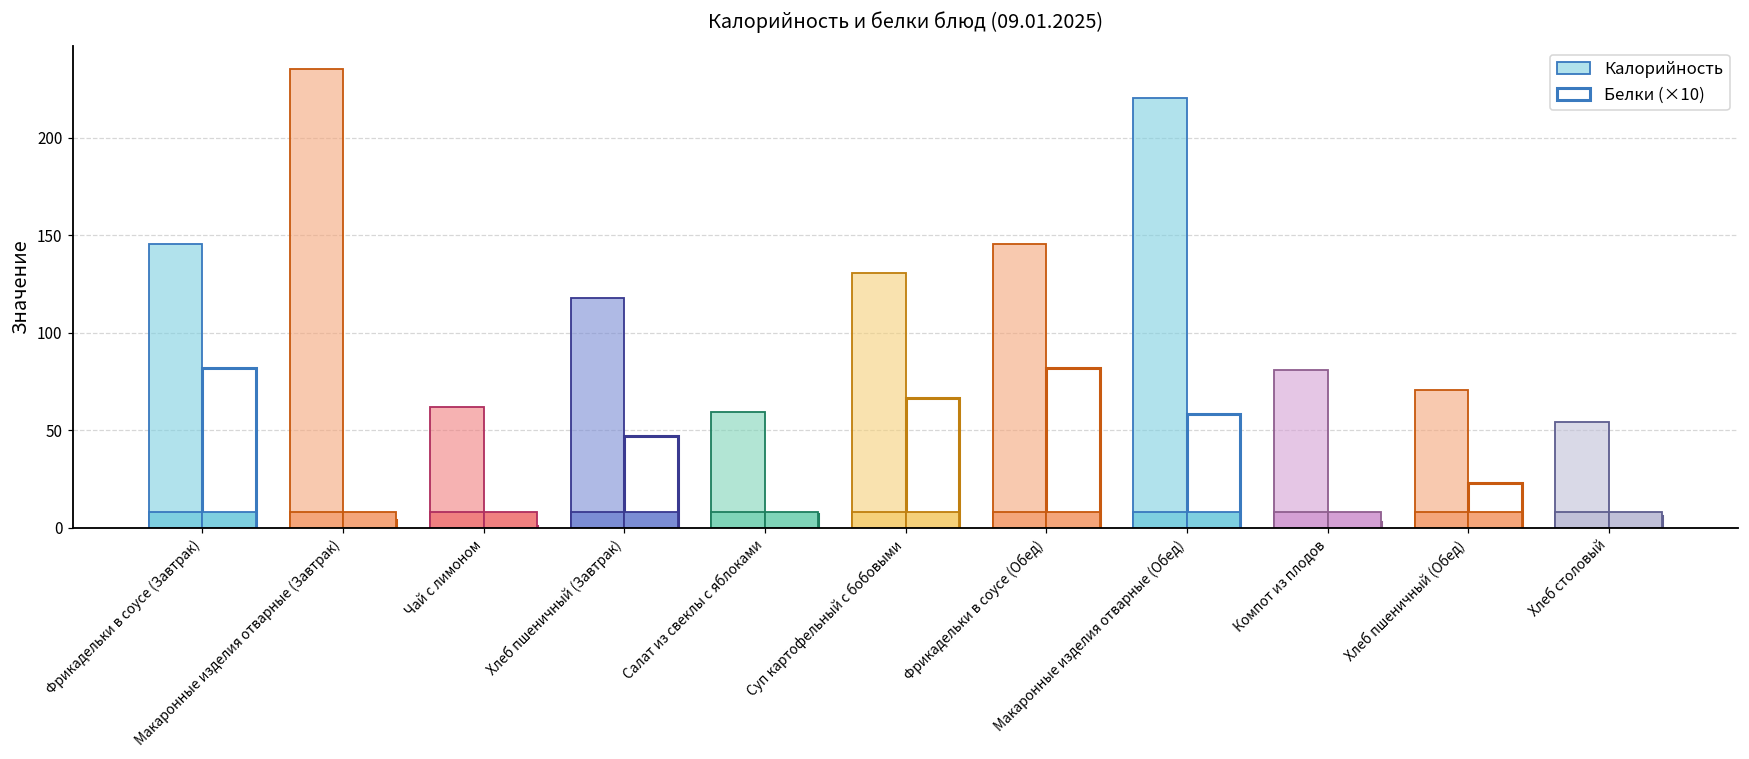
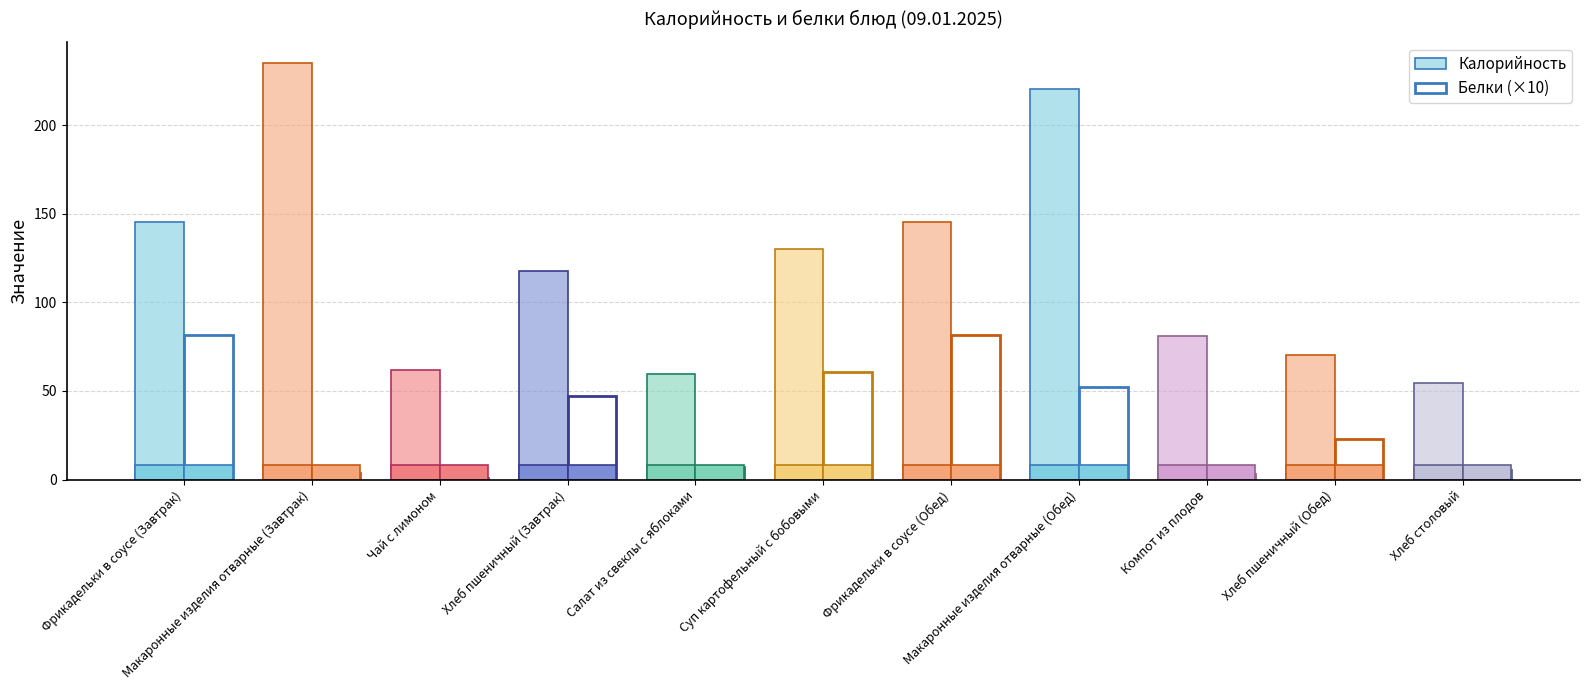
Белки (×10), Суп картофельный с бобовыми: 66 -> 61
Белки (×10), Макаронные изделия отварные (Обед): 58 -> 52
